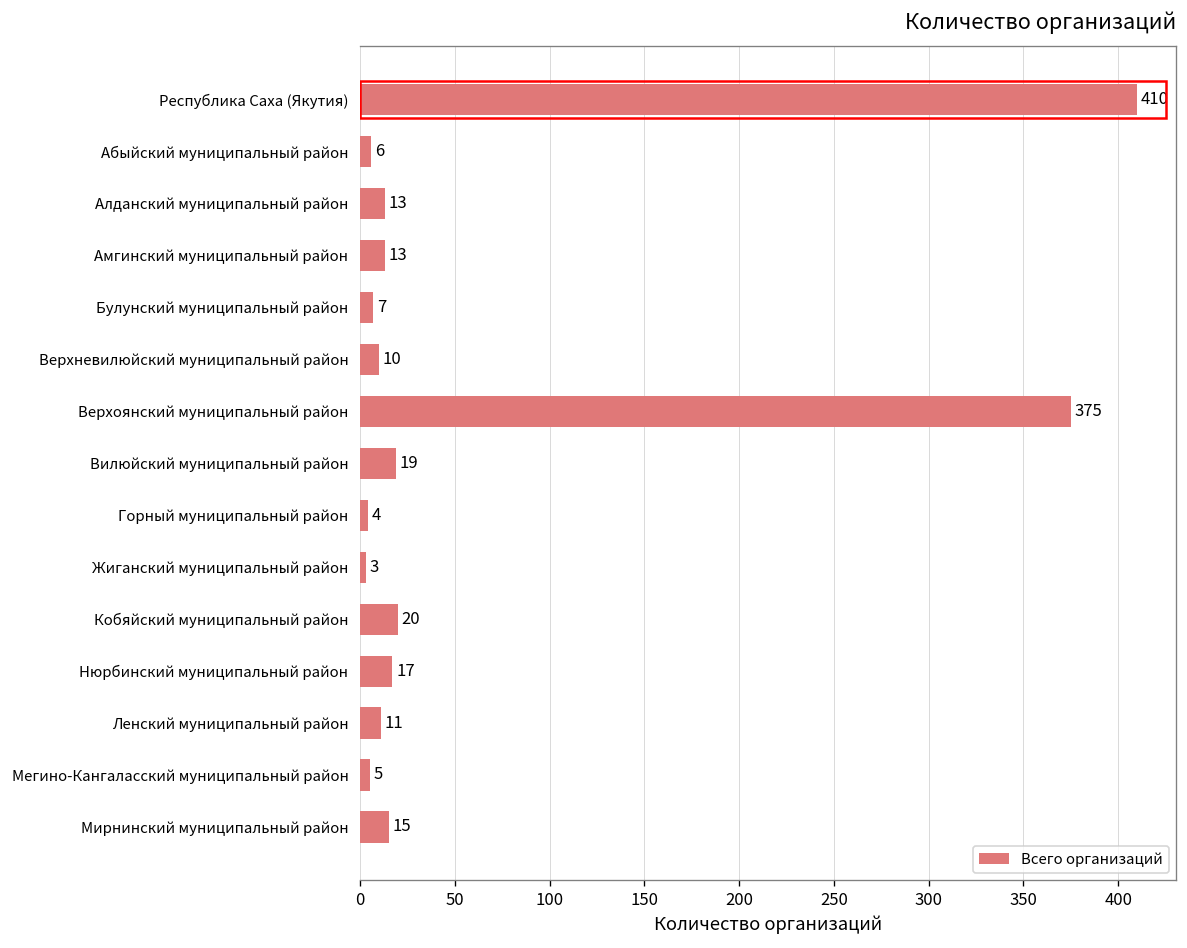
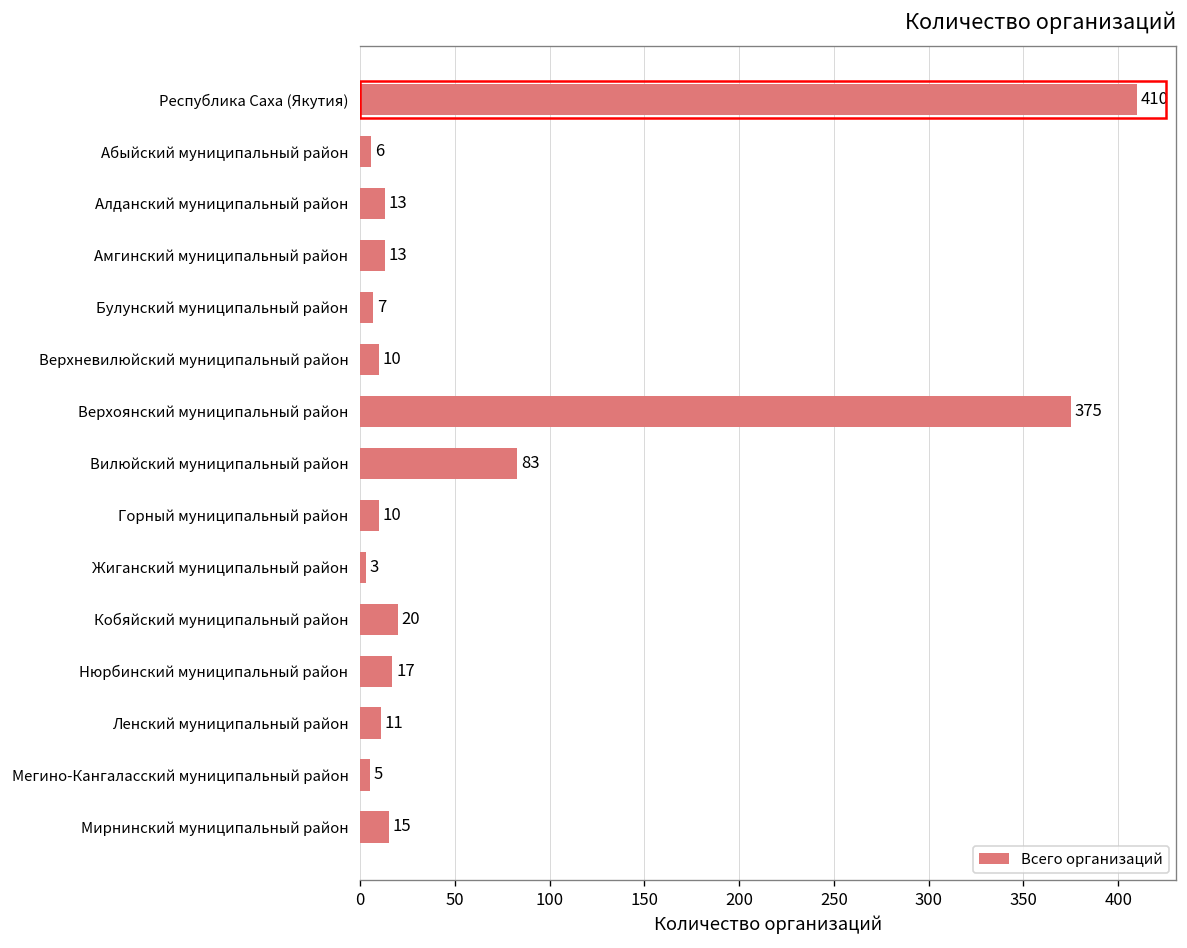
Вилюйский муниципальный район: 19 -> 83
Горный муниципальный район: 4 -> 10
